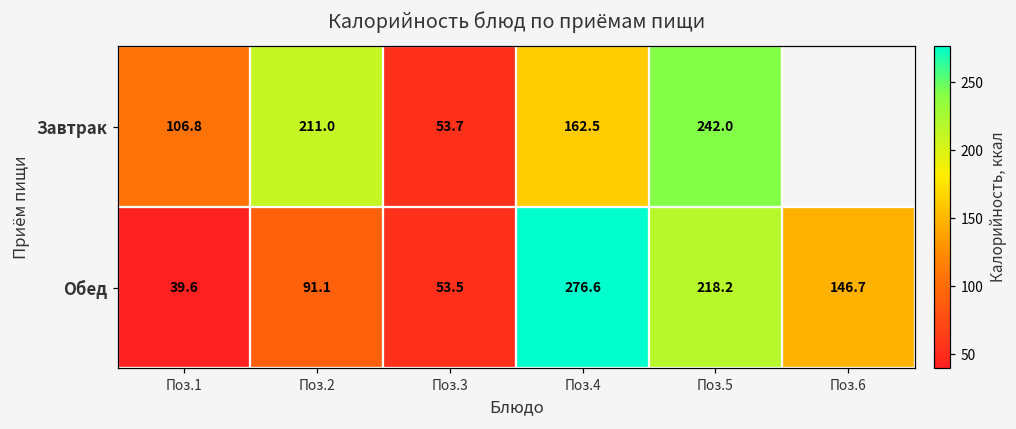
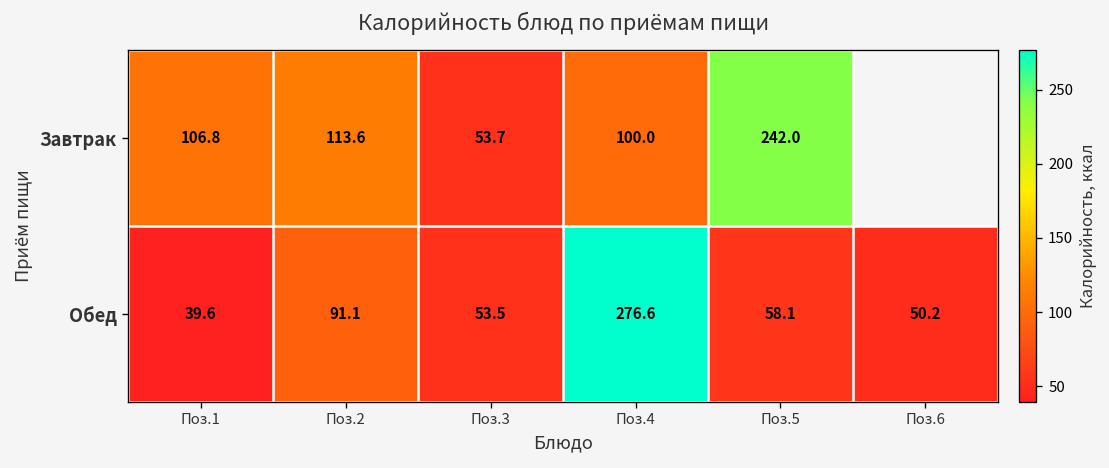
Завтрак, Поз.2: 211.0 -> 113.6
Завтрак, Поз.4: 162.5 -> 100.0
Обед, Поз.5: 218.2 -> 58.1
Обед, Поз.6: 146.7 -> 50.2
